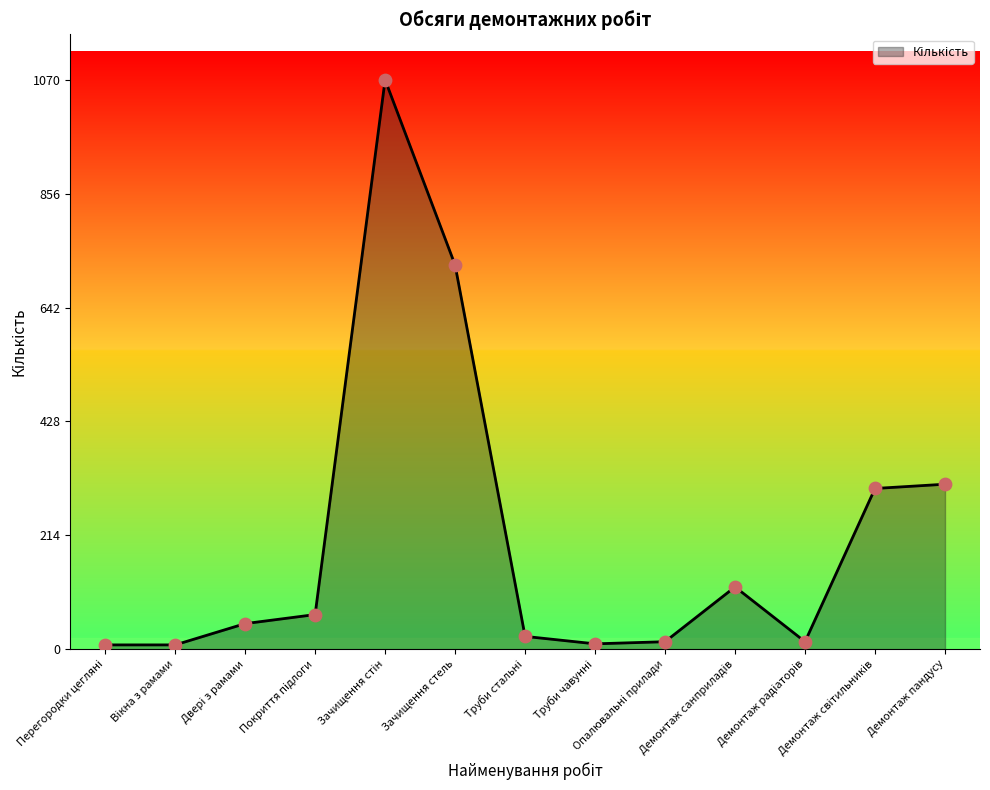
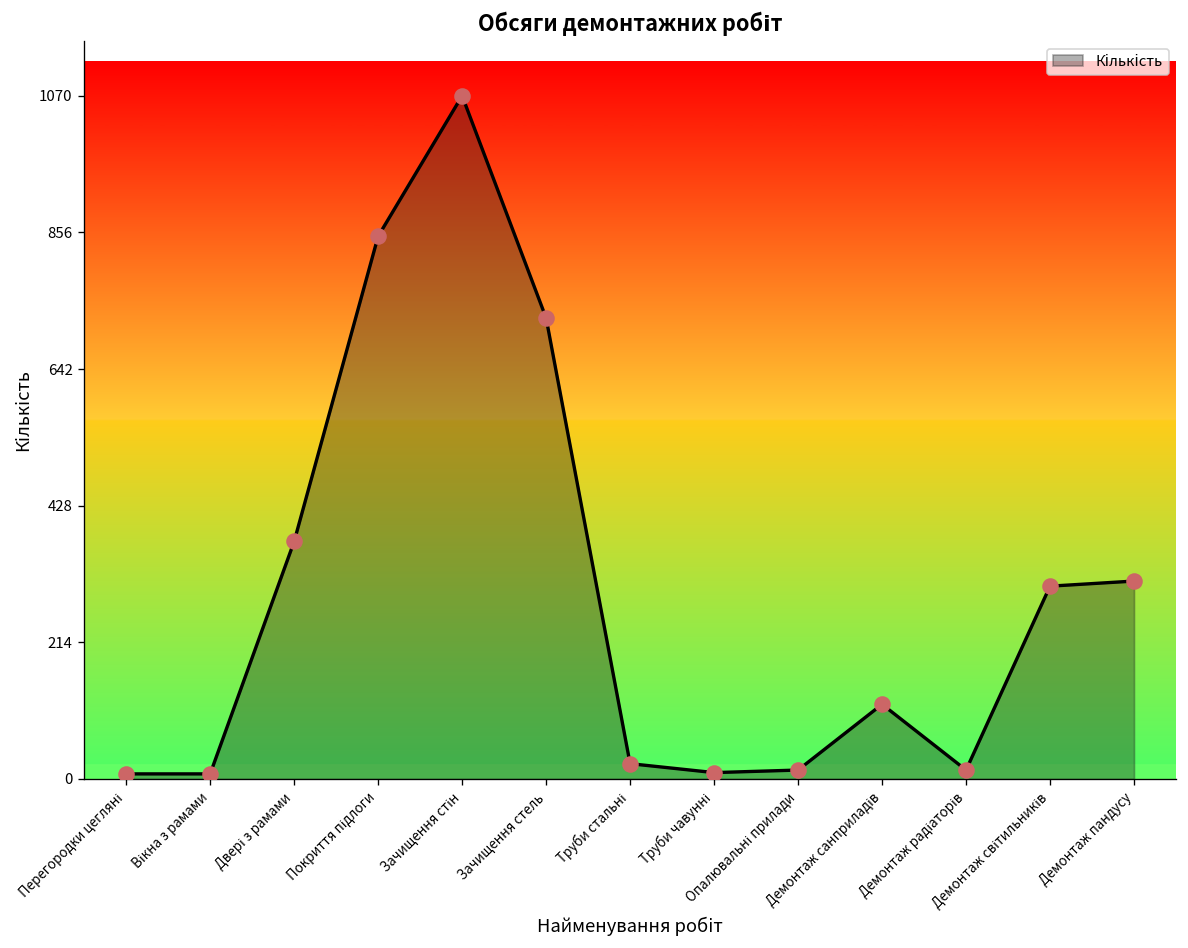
Двері з рамами: 50 -> 370
Покриття підлоги: 70 -> 850
